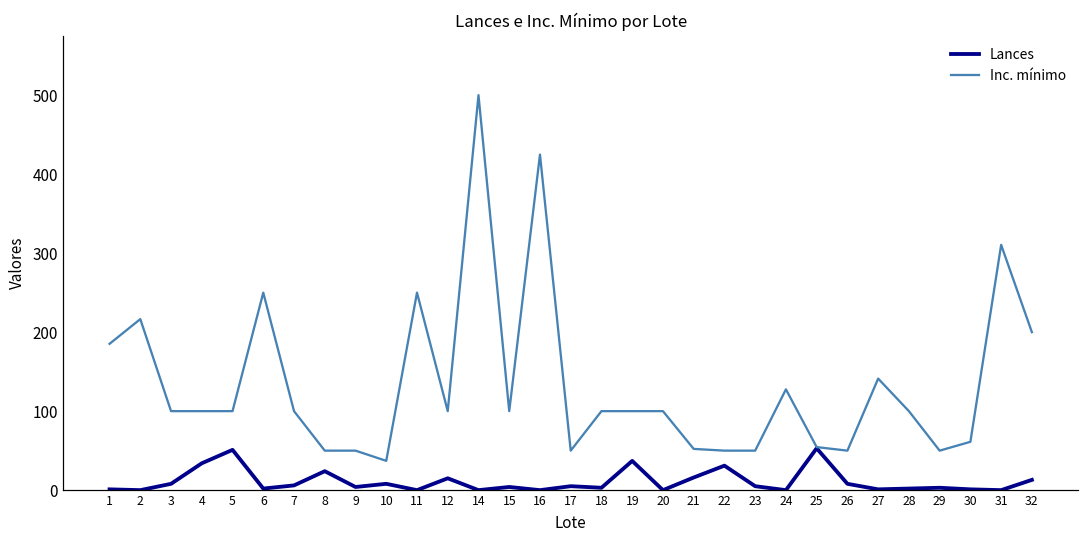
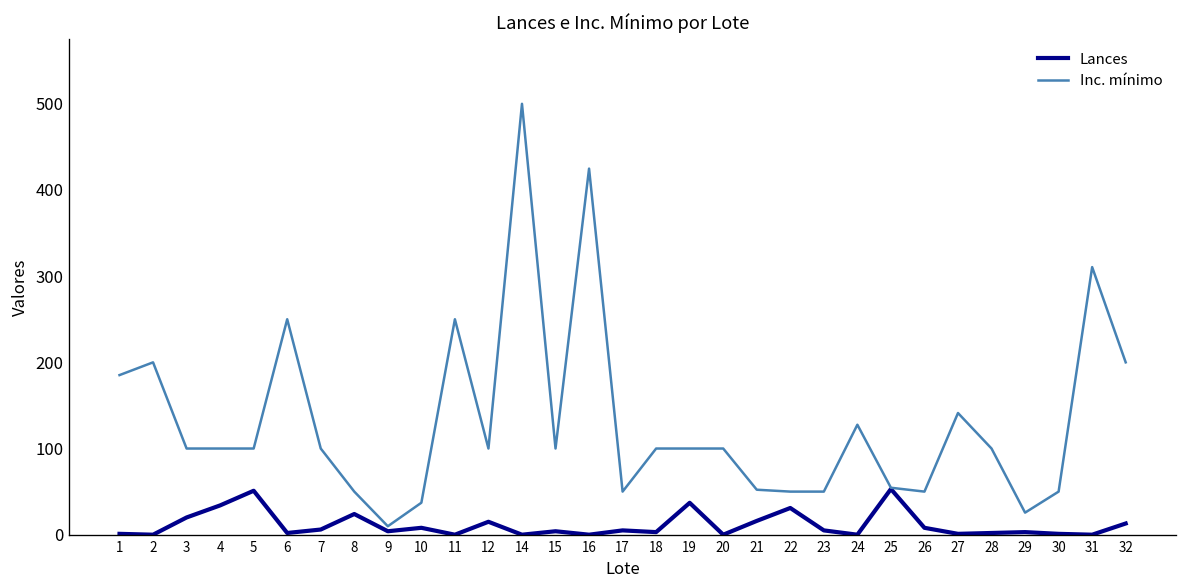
Inc. mínimo, 2: 220 -> 200
Lances, 3: 10 -> 20
Inc. mínimo, 9: 50 -> 10
Inc. mínimo, 29: 50 -> 30
Inc. mínimo, 30: 60 -> 50
